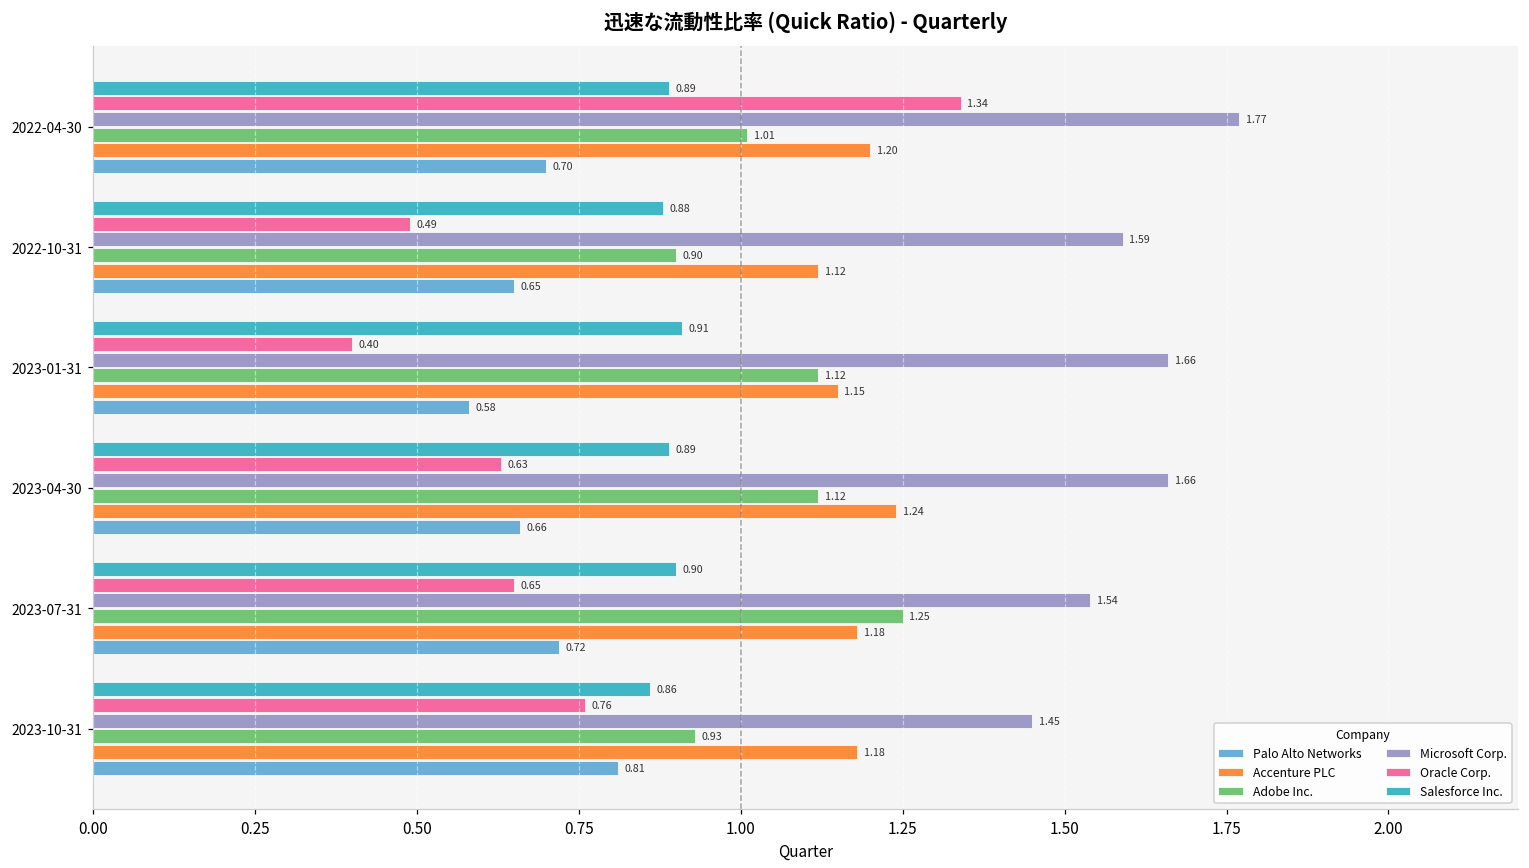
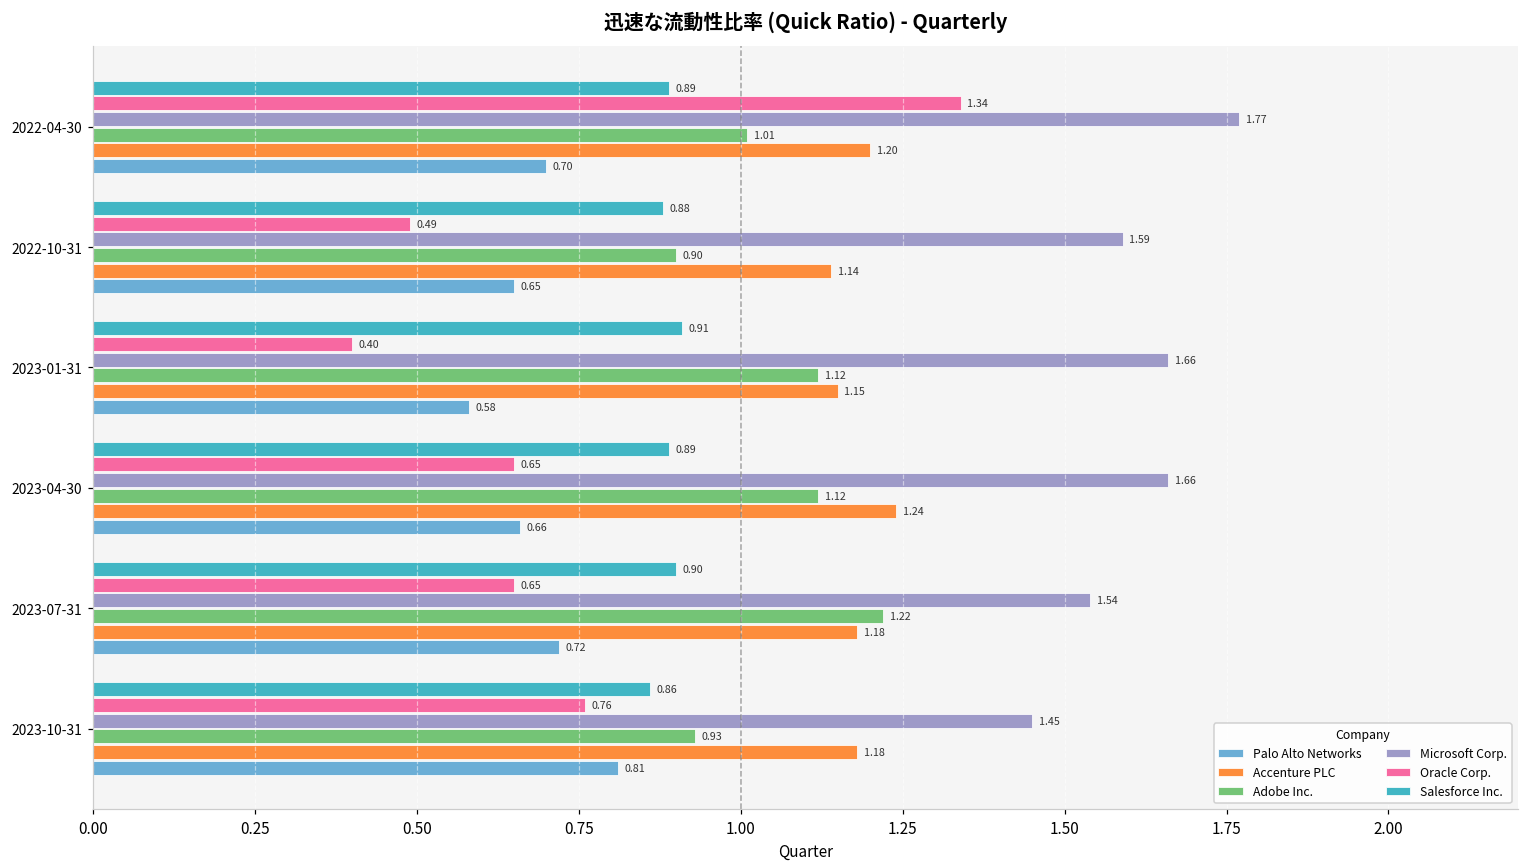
Accenture PLC, 2022-10-31: 1.12 -> 1.14
Oracle Corp., 2023-04-30: 0.63 -> 0.65
Adobe Inc., 2023-07-31: 1.25 -> 1.22
